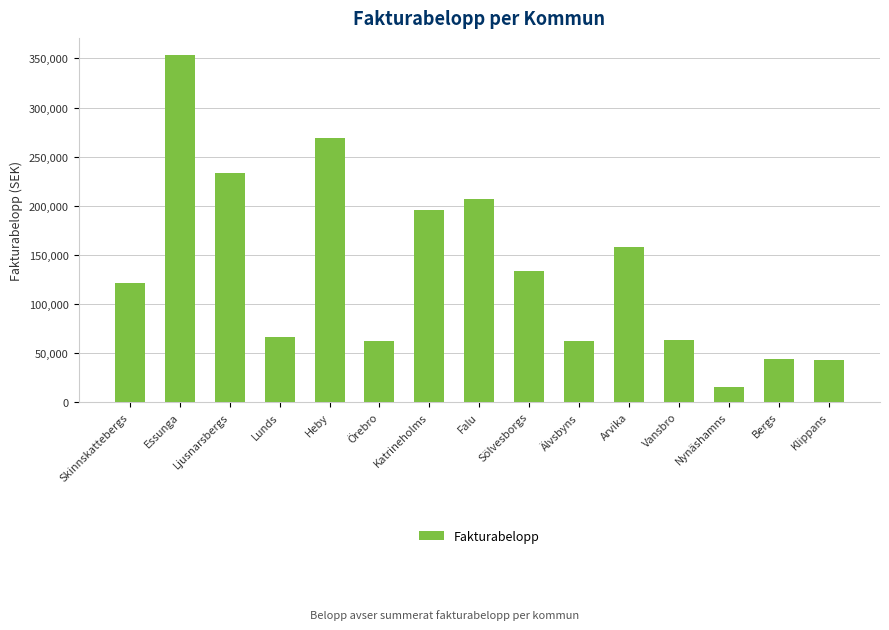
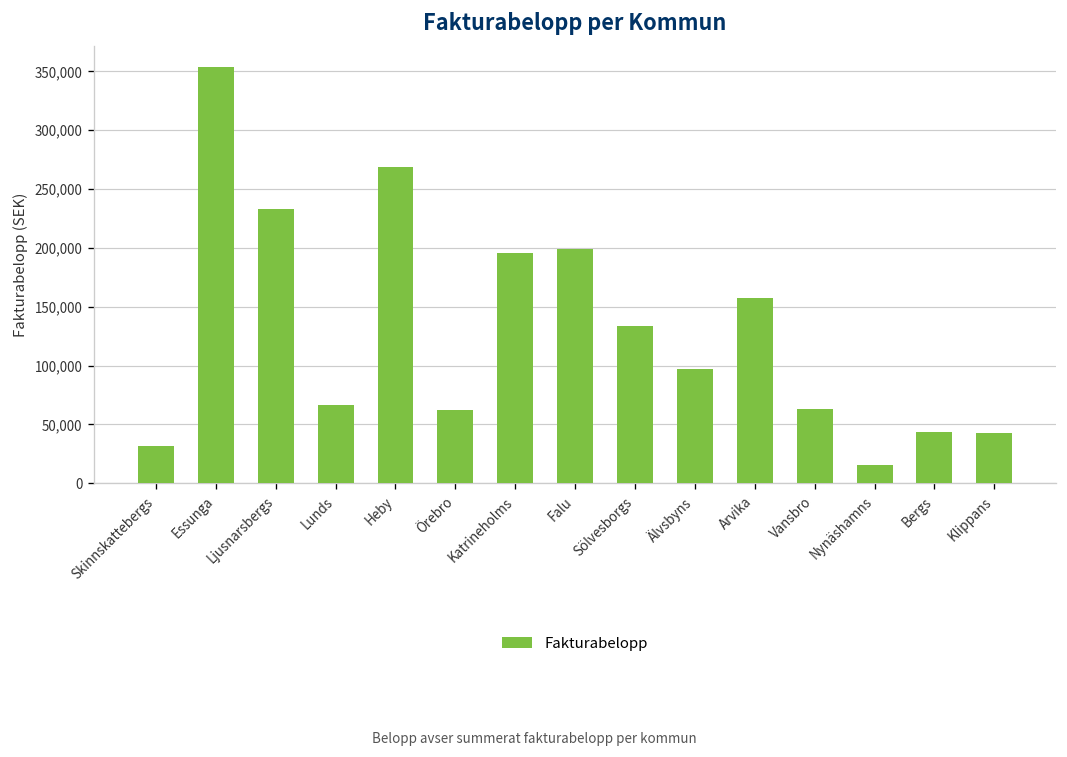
Skinnskattebergs: 120,000 -> 30,000
Falu: 210,000 -> 200,000
Älvsbyns: 60,000 -> 100,000
